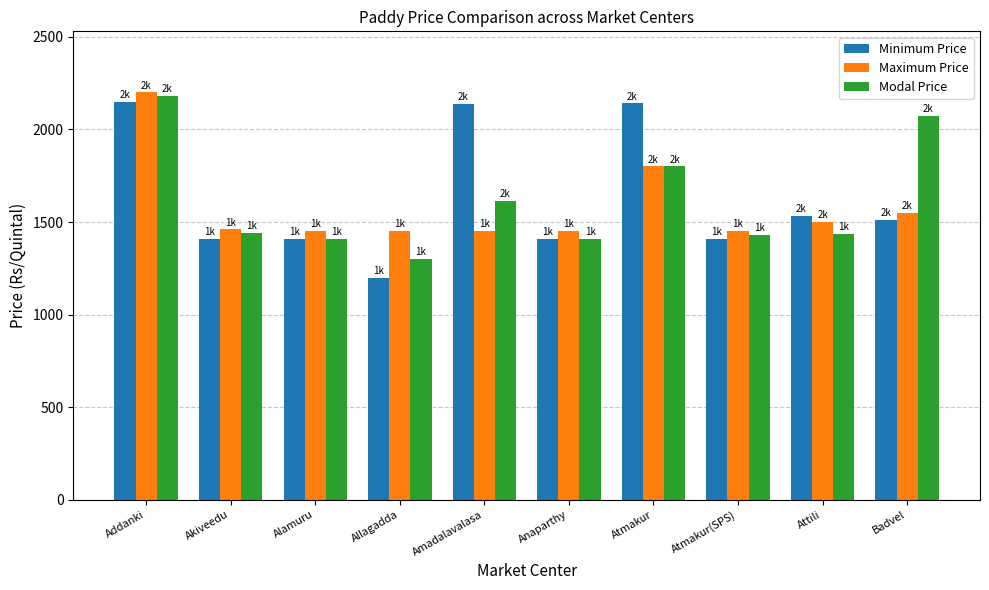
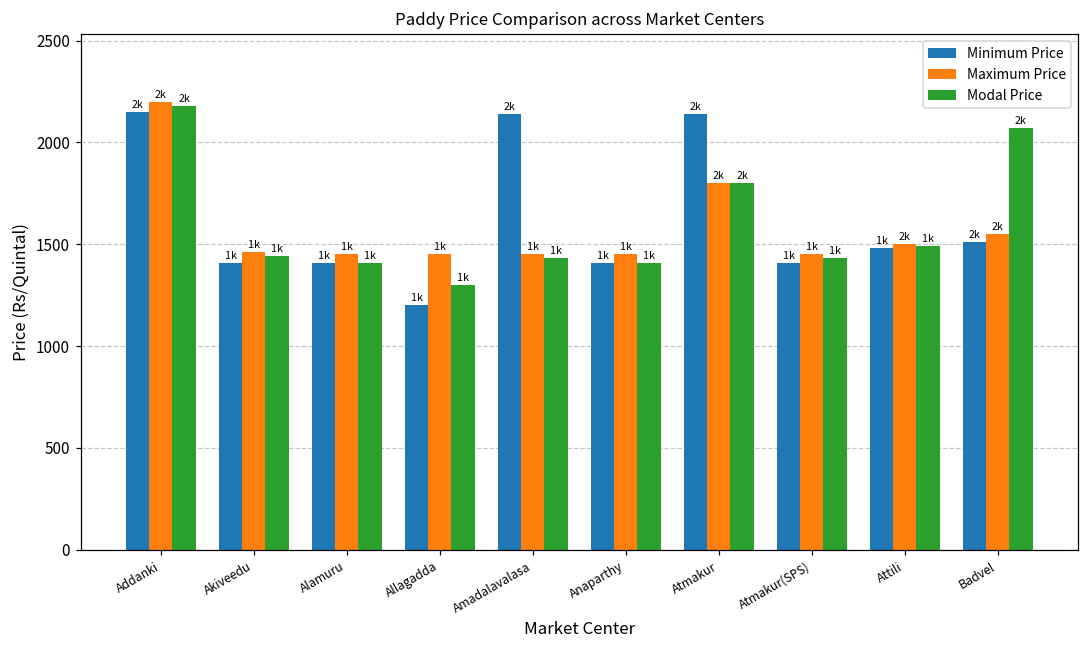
Modal Price, Amadalavalasa: 2k -> 1k
Minimum Price, Attili: 2k -> 1k
Modal Price, Attili: 1440 -> 1490
